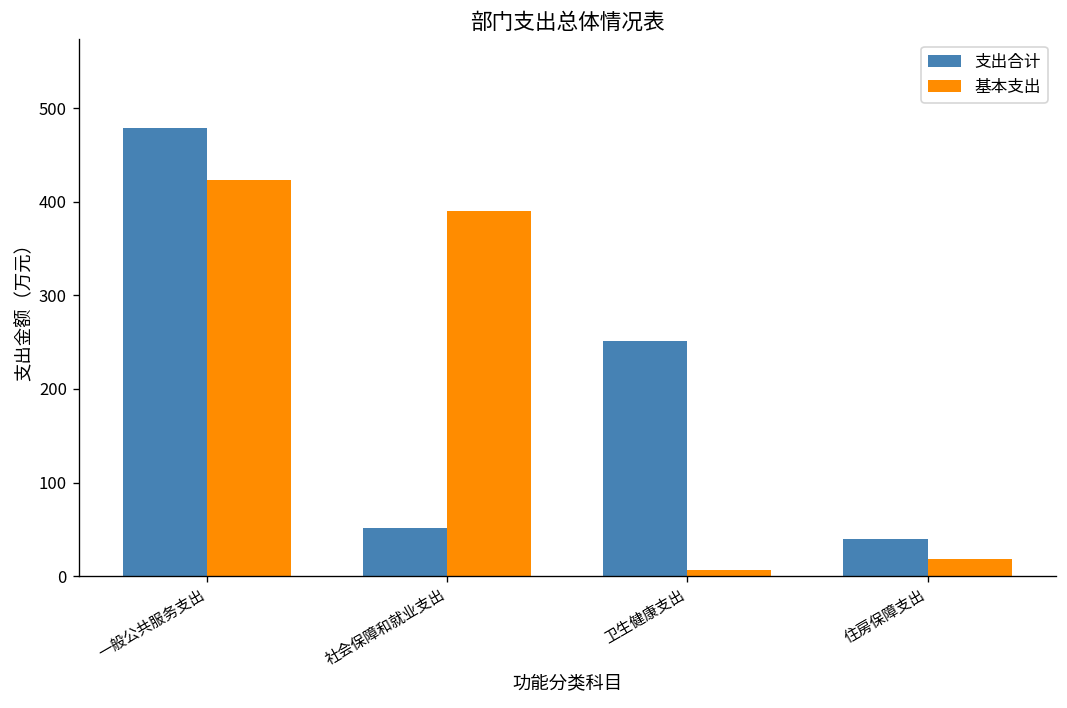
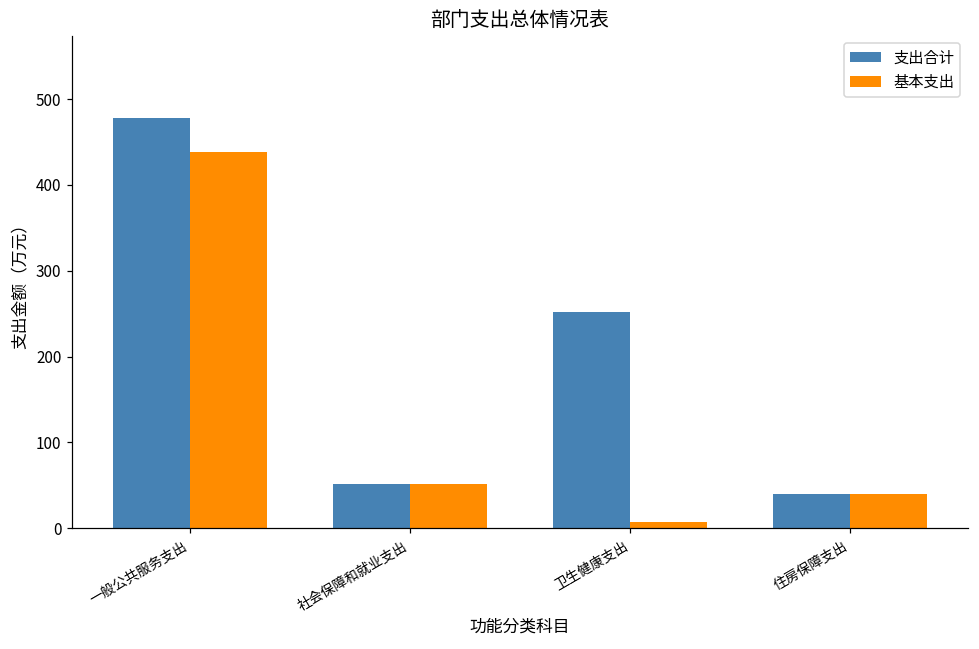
基本支出, 一般公共服务支出: 420 -> 440
基本支出, 社会保障和就业支出: 390 -> 50
基本支出, 住房保障支出: 20 -> 40
